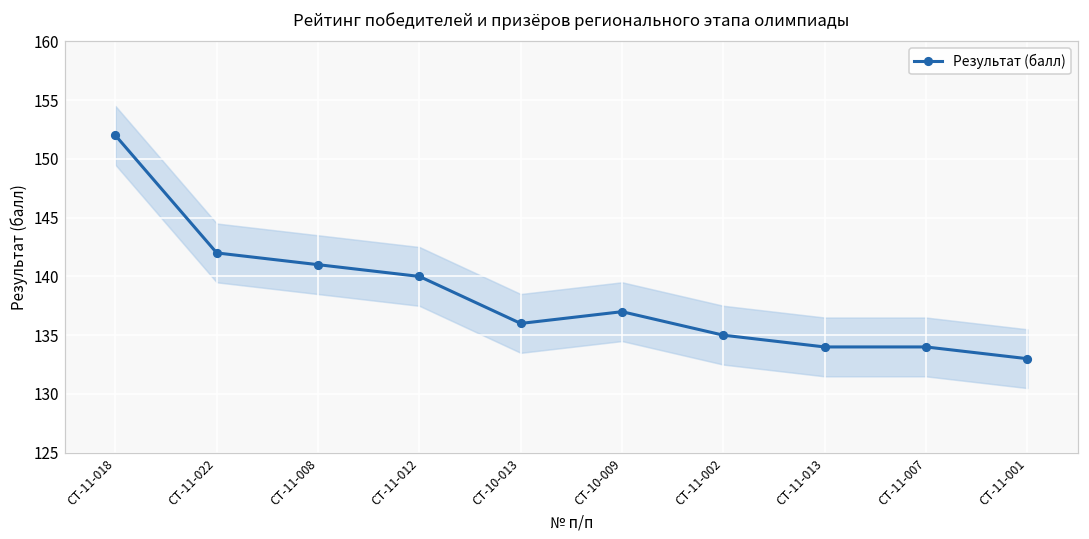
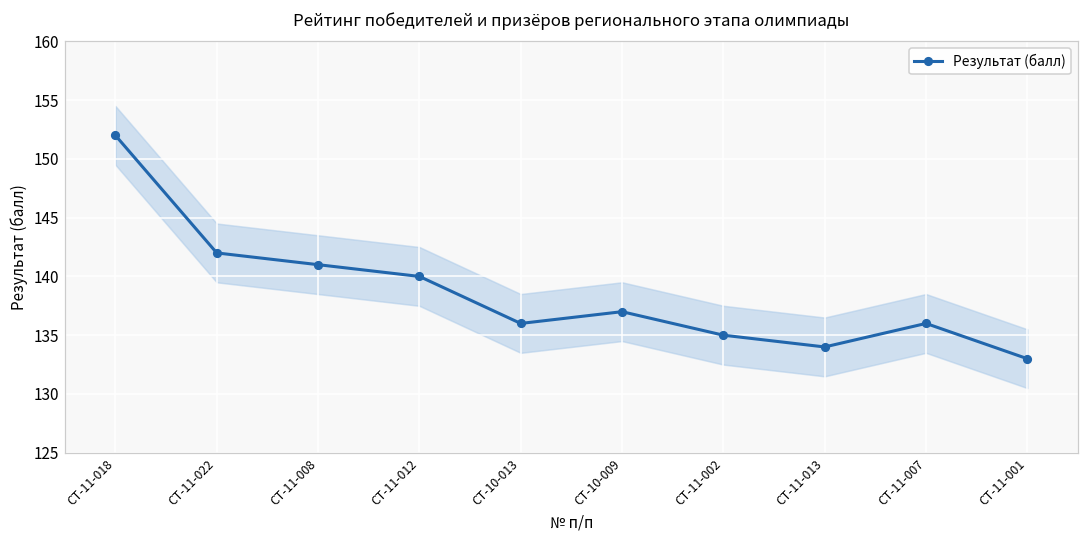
Результат (балл), СТ-11-007: 134 -> 136
